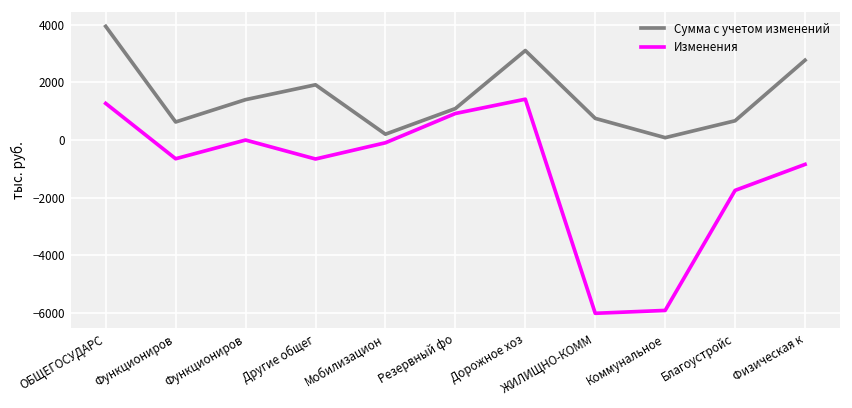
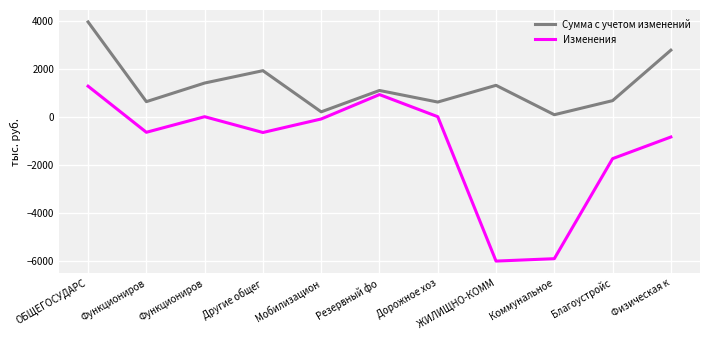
Сумма с учетом изменений, Дорожное хоз: 3100 -> 600
Изменения, Дорожное хоз: 1400 -> 0
Сумма с учетом изменений, ЖИЛИЩНО-КОММ: 800 -> 1300
